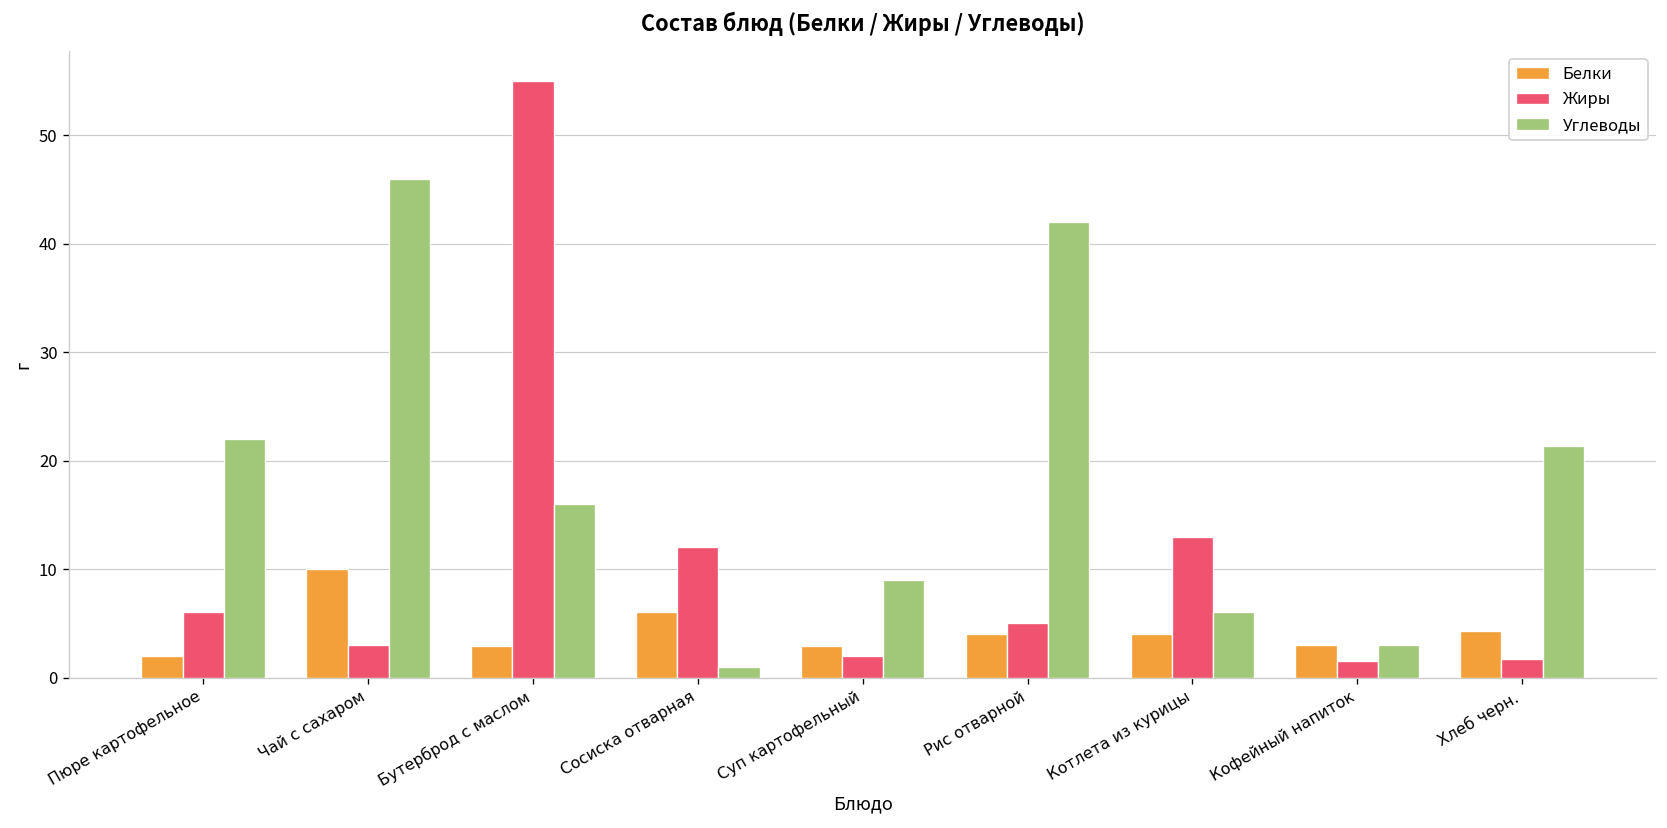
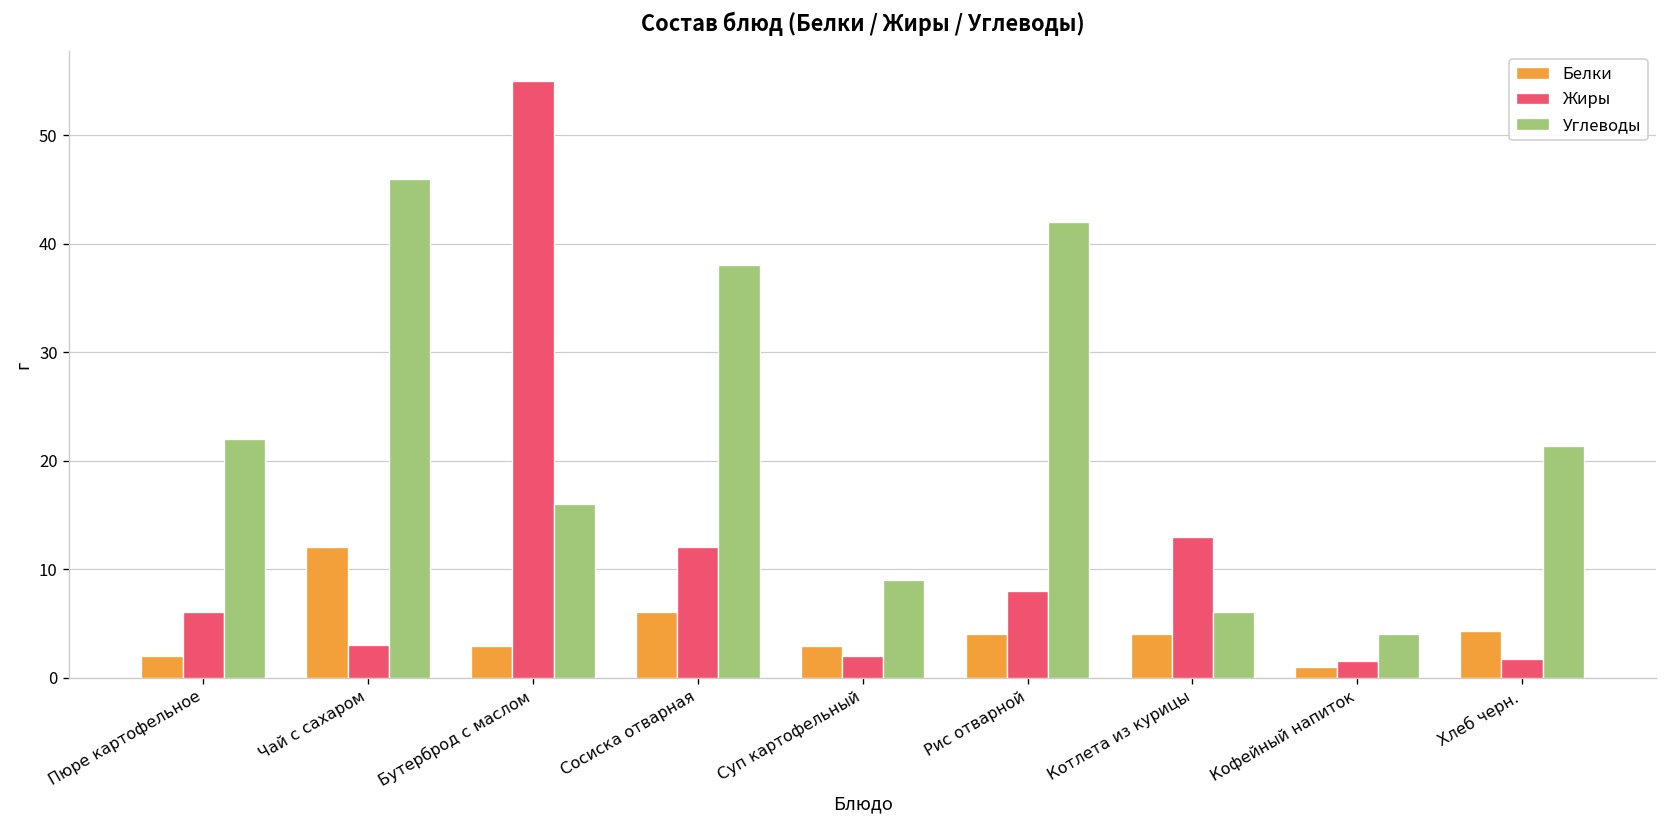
Белки, Чай с сахаром: 10 -> 12
Углеводы, Сосиска отварная: 1 -> 38
Жиры, Рис отварной: 5 -> 8
Белки, Кофейный напиток: 3 -> 1
Углеводы, Кофейный напиток: 3 -> 4
